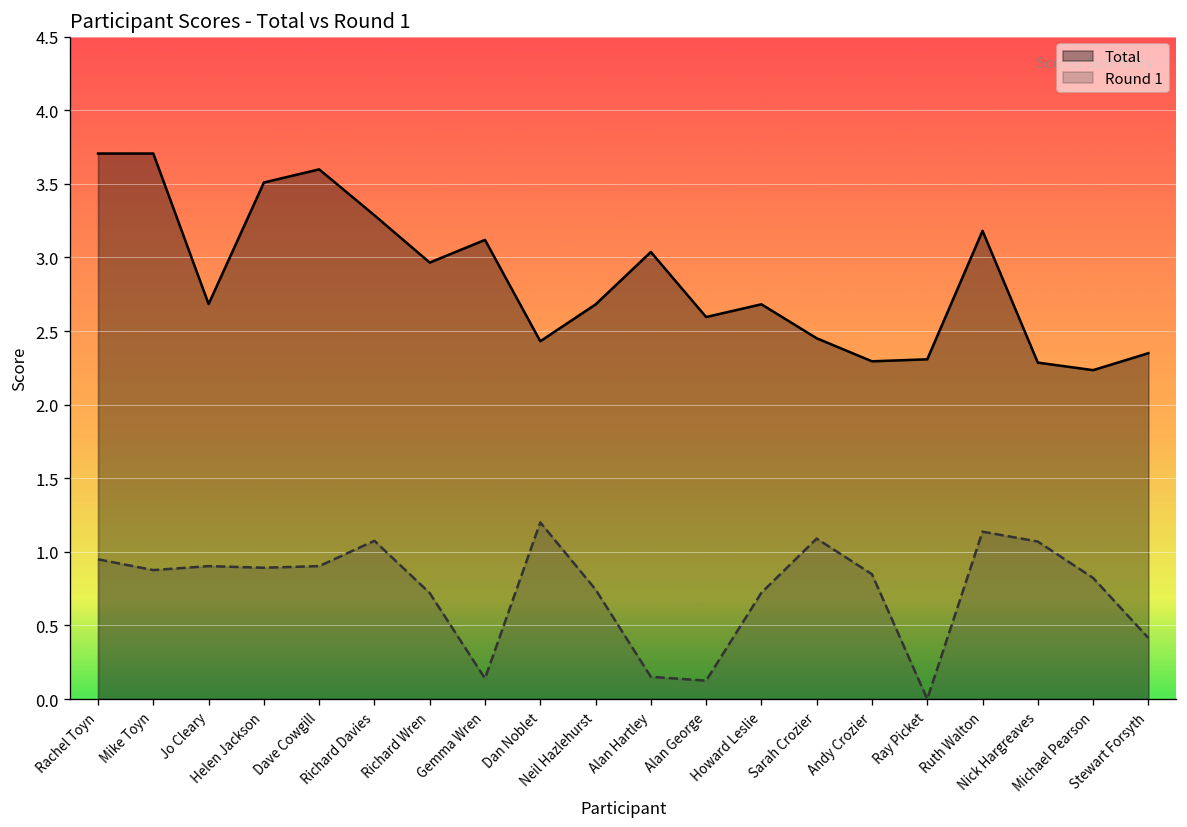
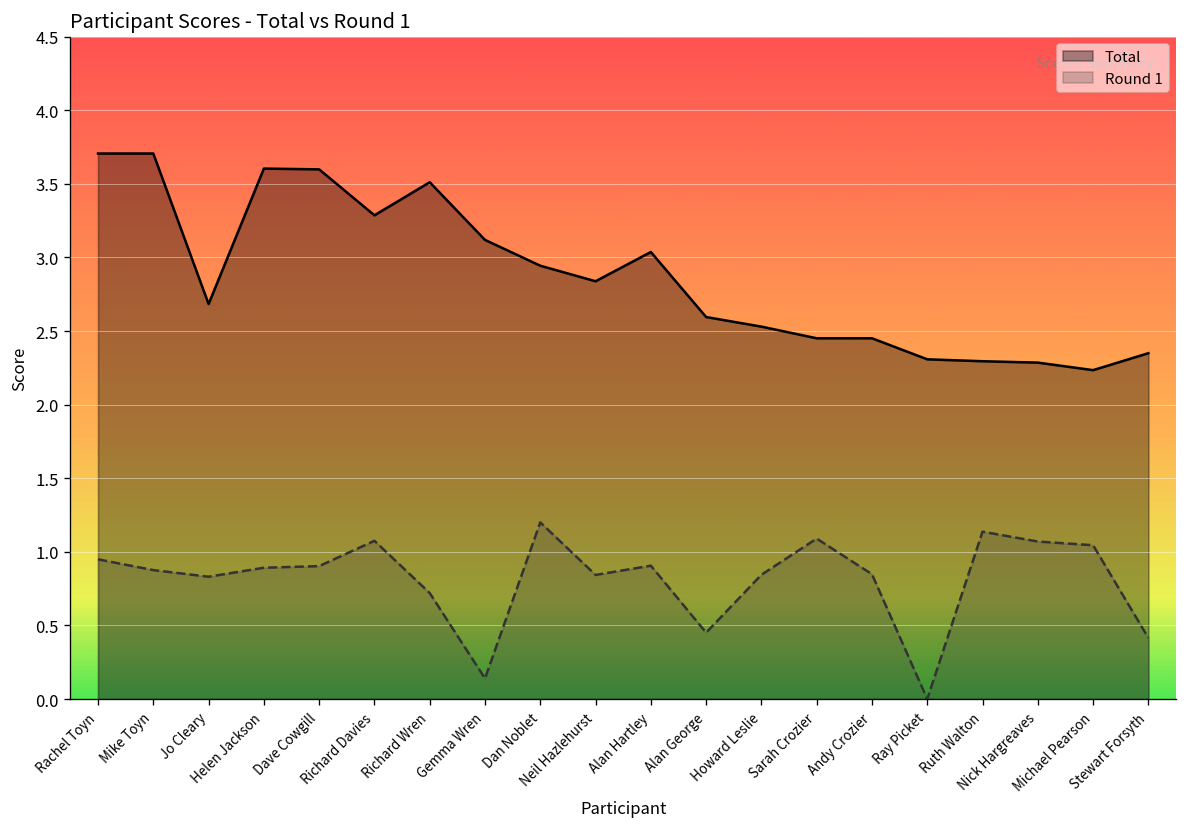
Round 1, Jo Cleary: 0.90 -> 0.83
Total, Helen Jackson: 3.51 -> 3.60
Total, Richard Wren: 2.97 -> 3.51
Total, Dan Noblet: 2.43 -> 2.94
Total, Neil Hazlehurst: 2.68 -> 2.84
Round 1, Neil Hazlehurst: 0.74 -> 0.84
Round 1, Alan Hartley: 0.15 -> 0.91
Round 1, Alan George: 0.13 -> 0.45
Total, Howard Leslie: 2.68 -> 2.53
Round 1, Howard Leslie: 0.72 -> 0.84
Total, Andy Crozier: 2.29 -> 2.45
Total, Ruth Walton: 3.18 -> 2.29
Round 1, Michael Pearson: 0.82 -> 1.05
